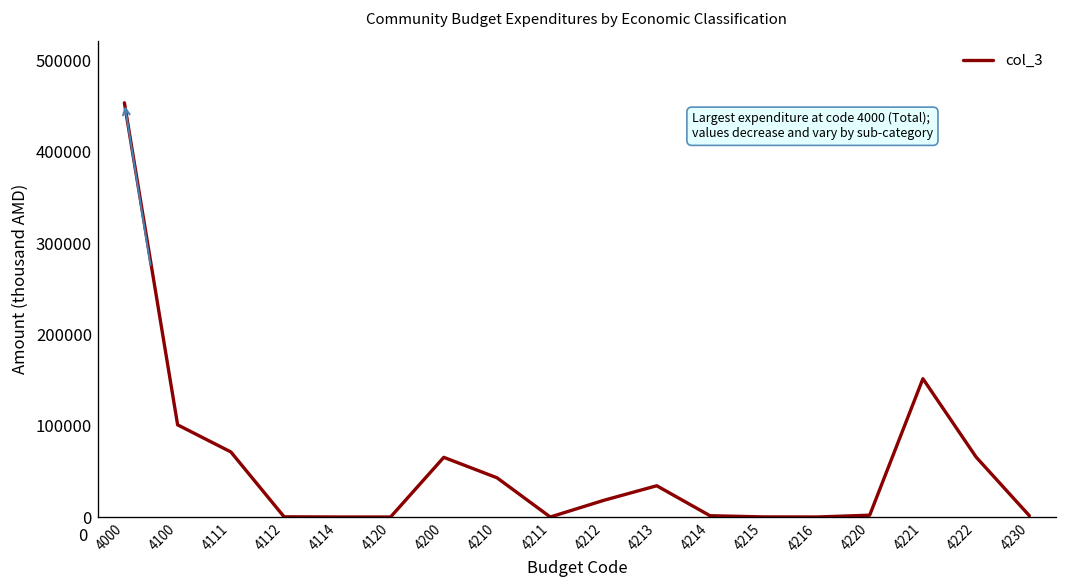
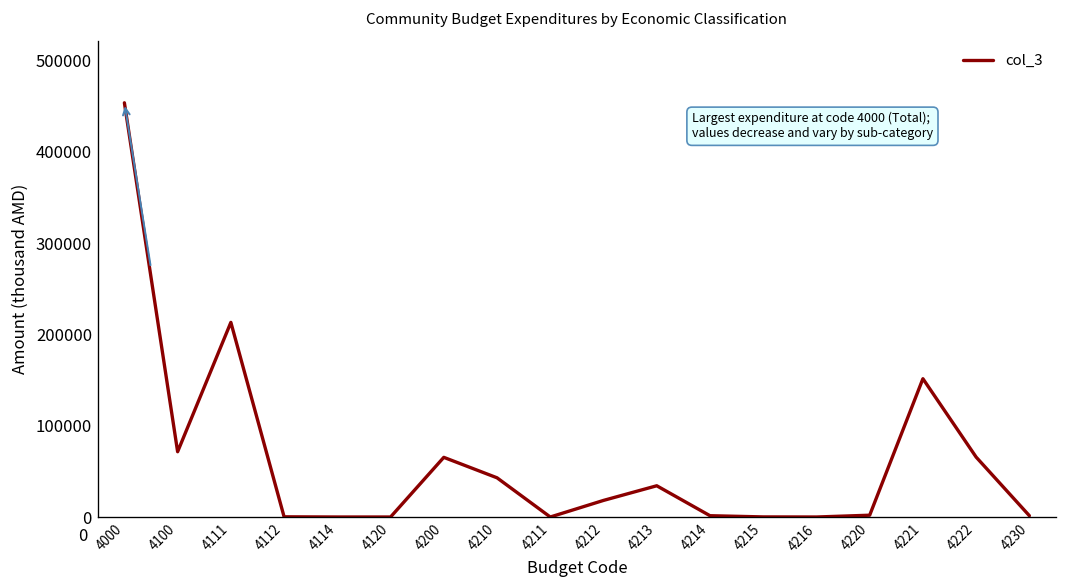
4100: 100000 -> 70000
4111: 70000 -> 210000
